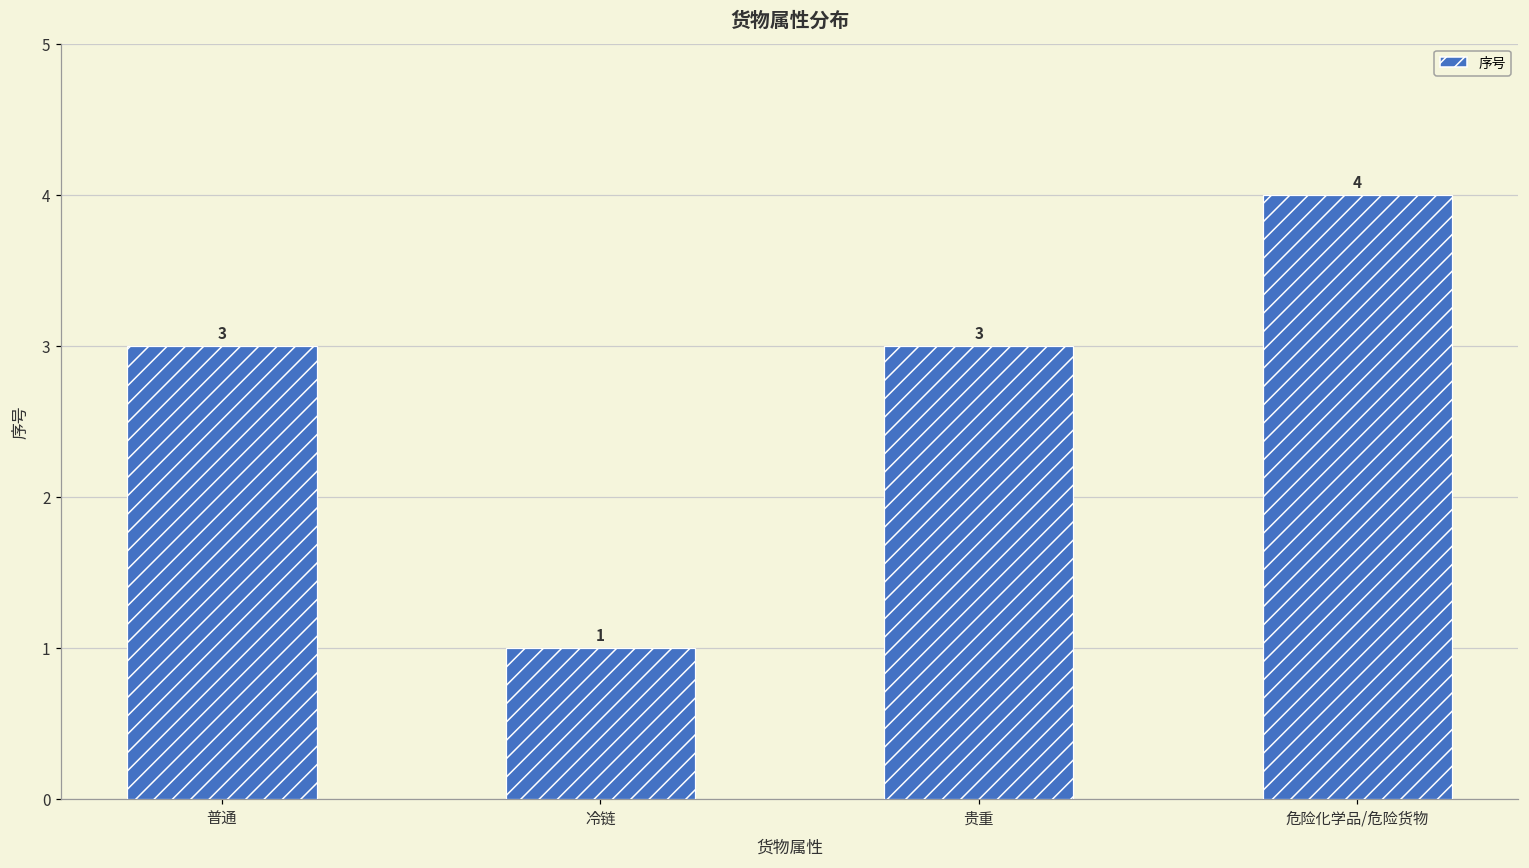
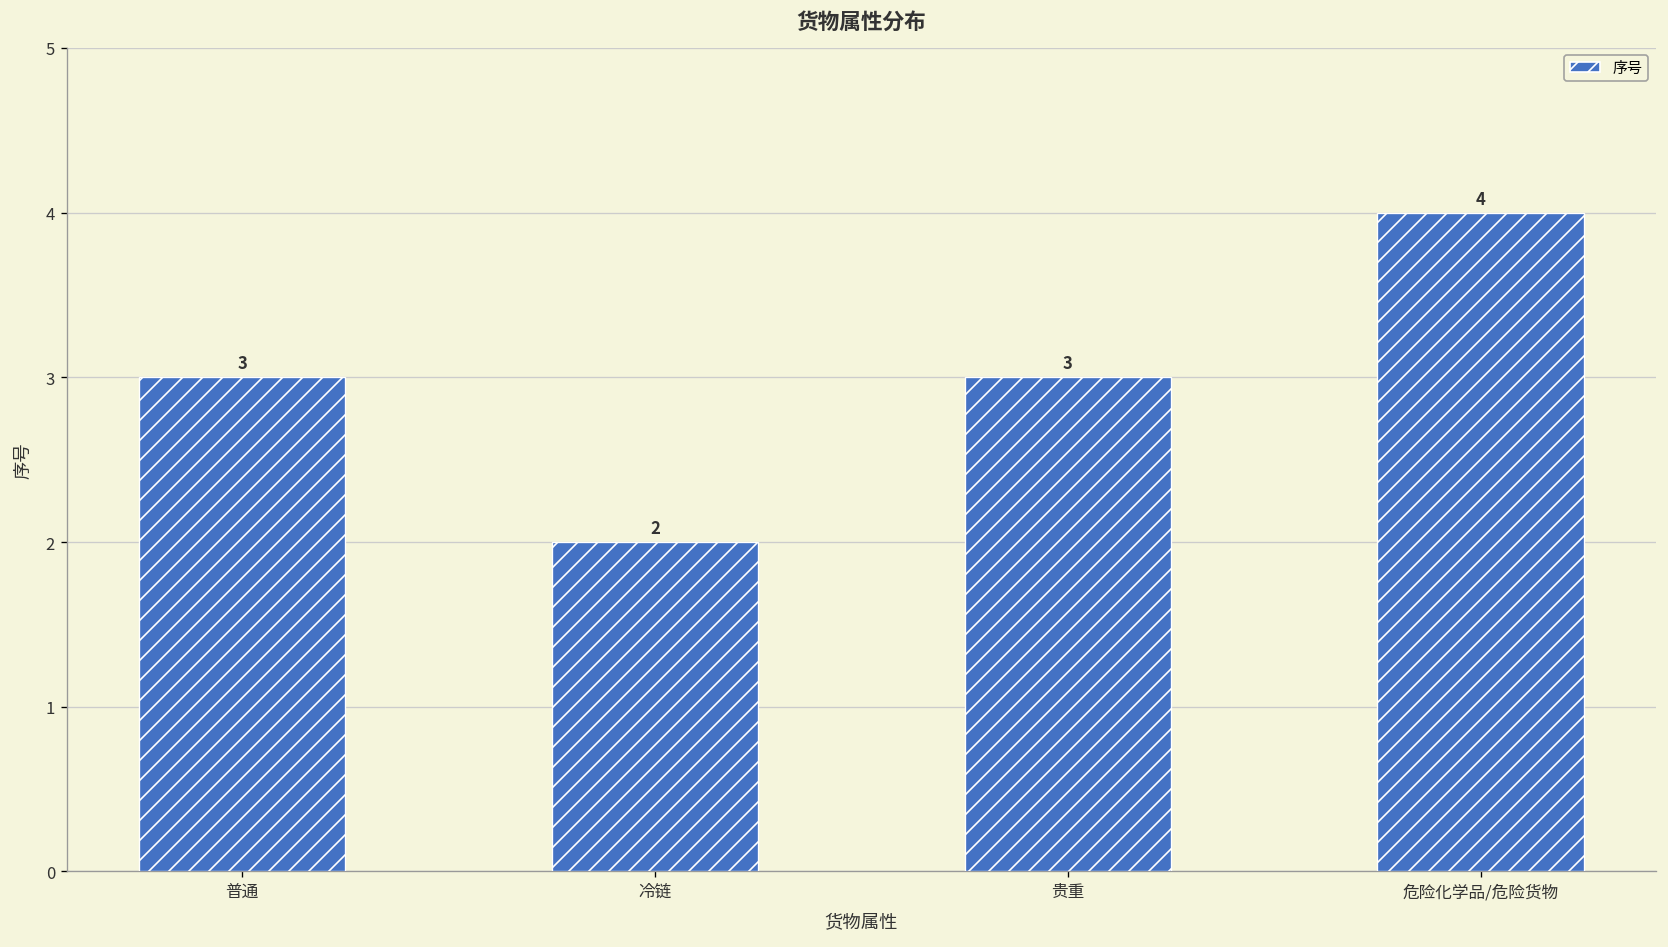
冷链: 1 -> 2
